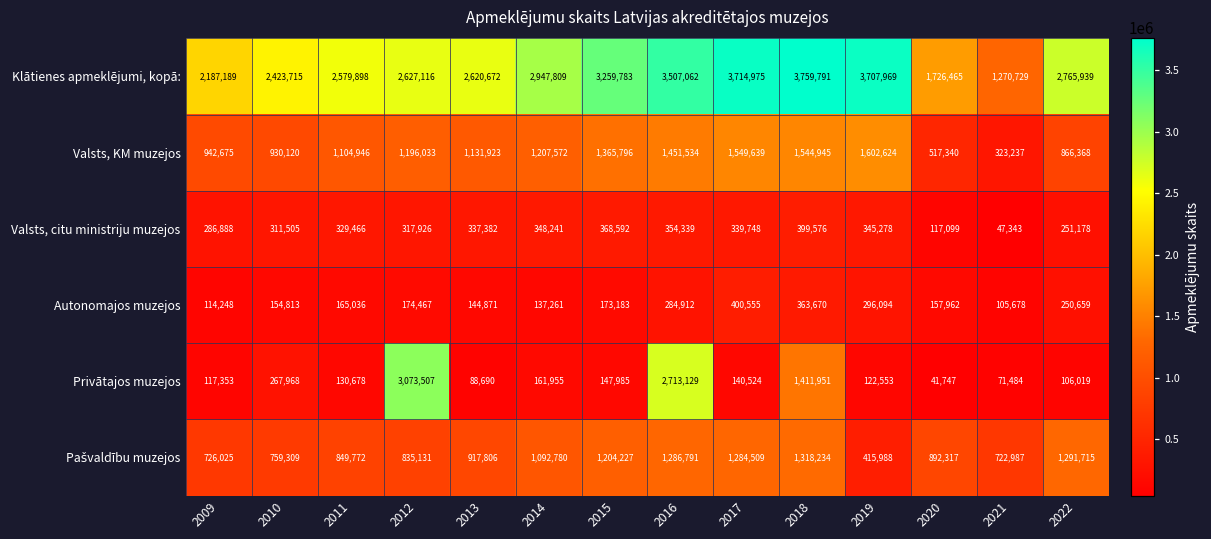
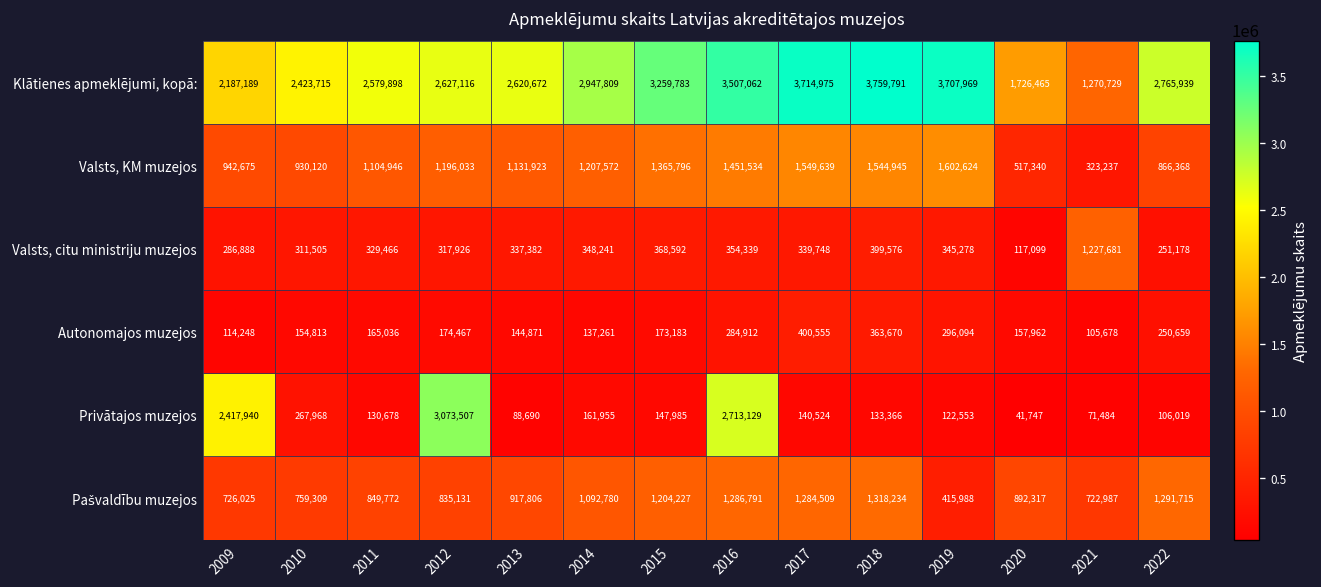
Valsts, citu ministriju muzejos, 2021: 47,343 -> 1,227,681
Privātajos muzejos, 2009: 117,353 -> 2,417,940
Privātajos muzejos, 2018: 1,411,951 -> 133,366
